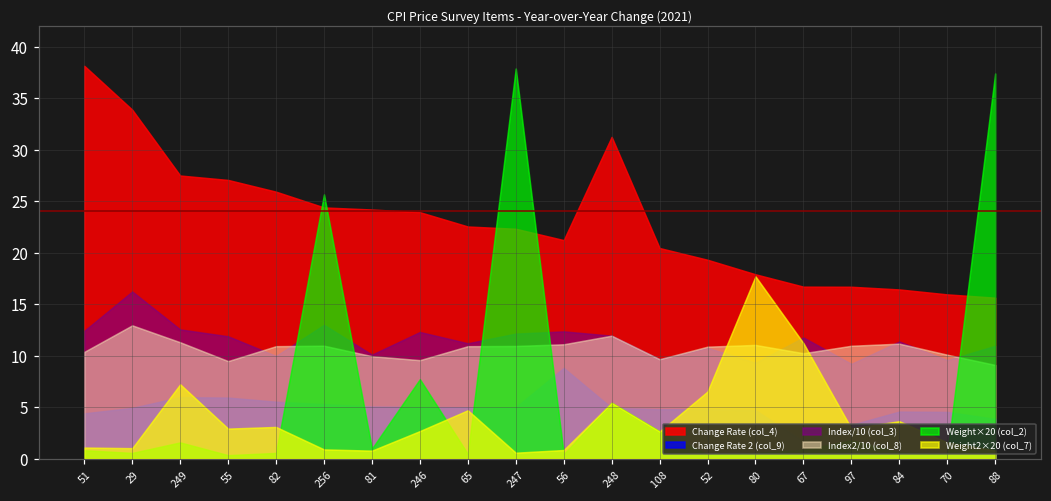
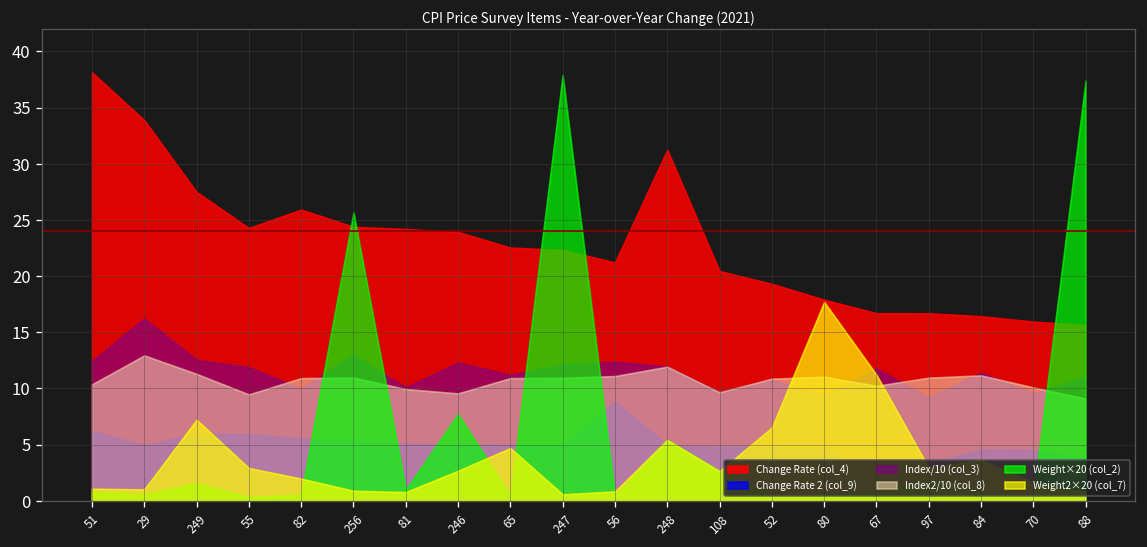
Change Rate 2 (col_9), 51: 4 -> 6
Change Rate (col_4), 55: 27 -> 24
Weight2×20 (col_7), 82: 3 -> 2
